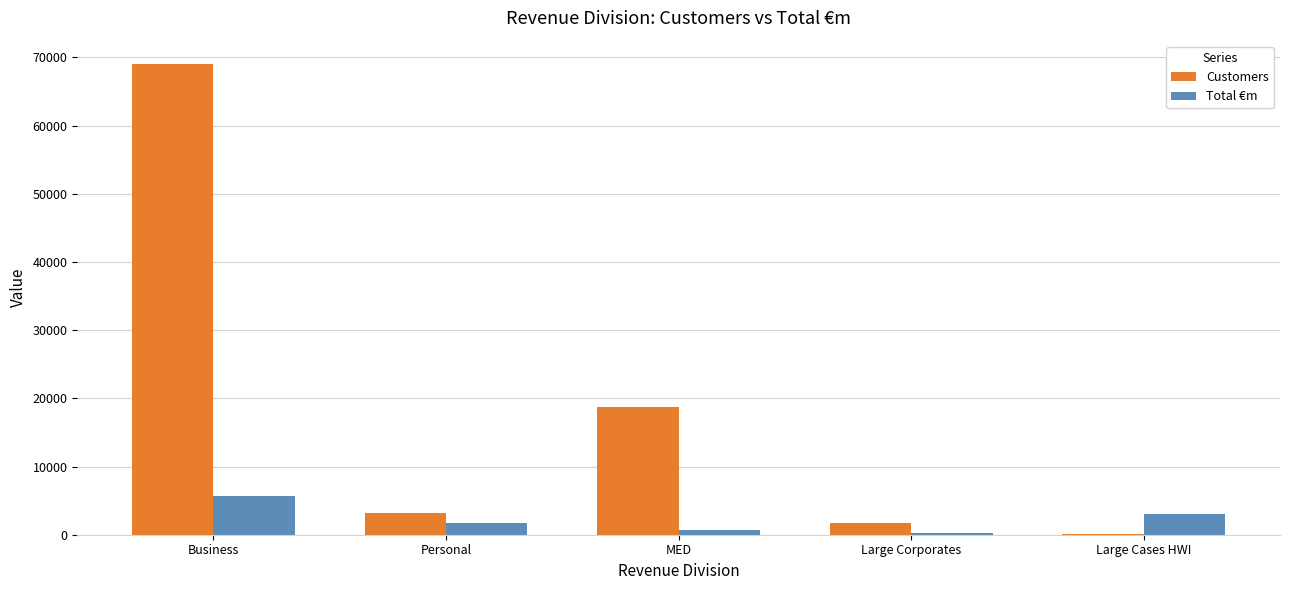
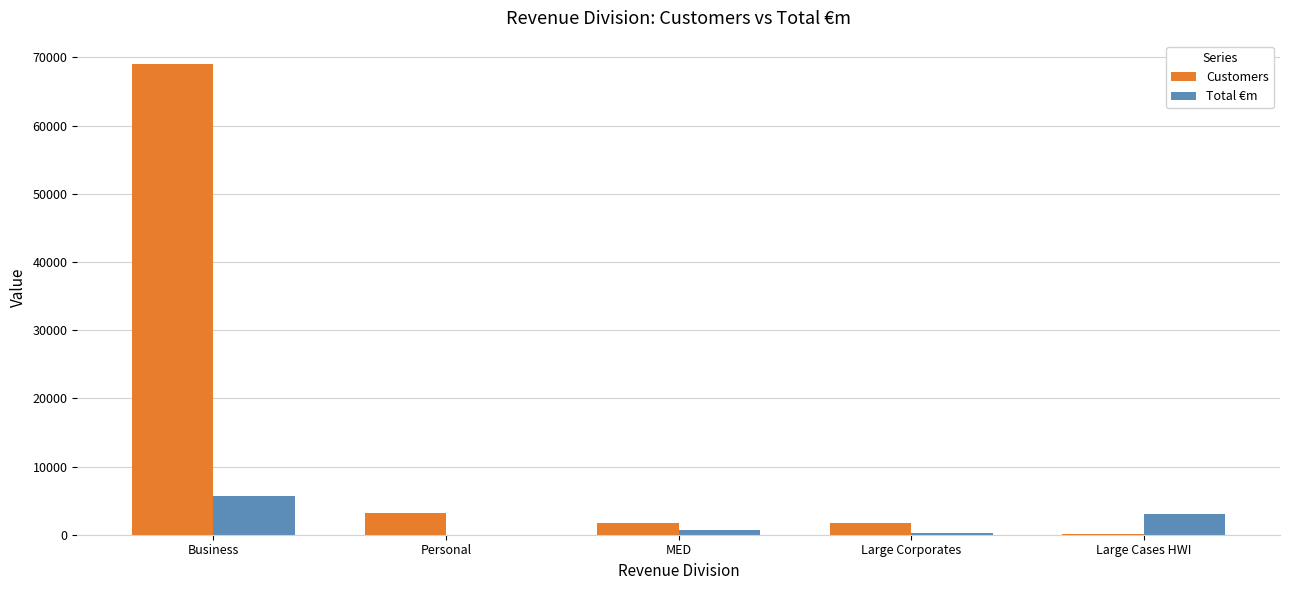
Total €m, Personal: 2000 -> 0
Customers, MED: 19000 -> 2000
